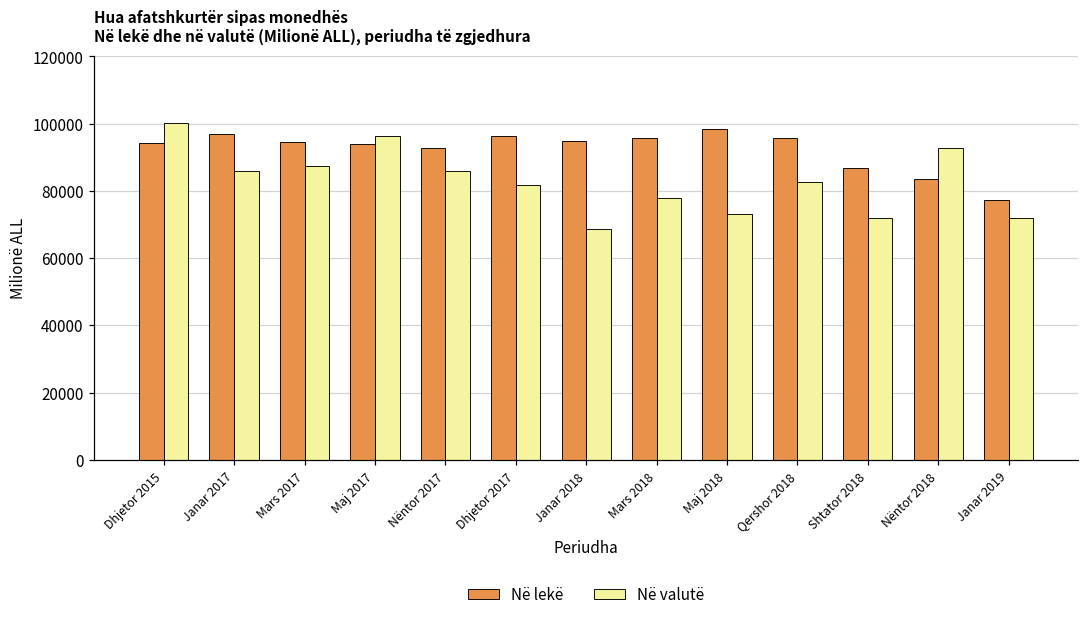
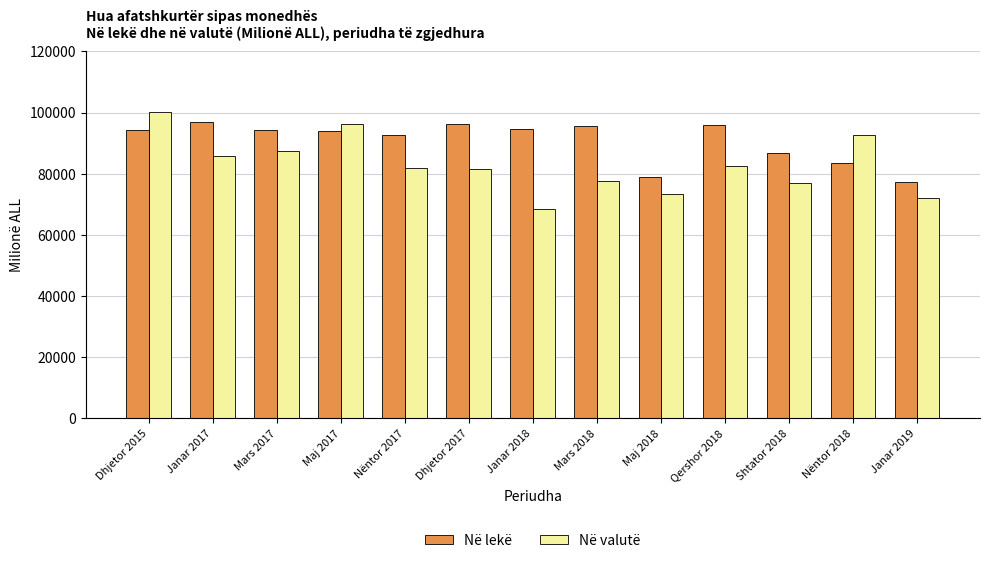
Në valutë, Nëntor 2017: 86000 -> 82000
Në lekë, Maj 2018: 98000 -> 79000
Në valutë, Shtator 2018: 72000 -> 77000
